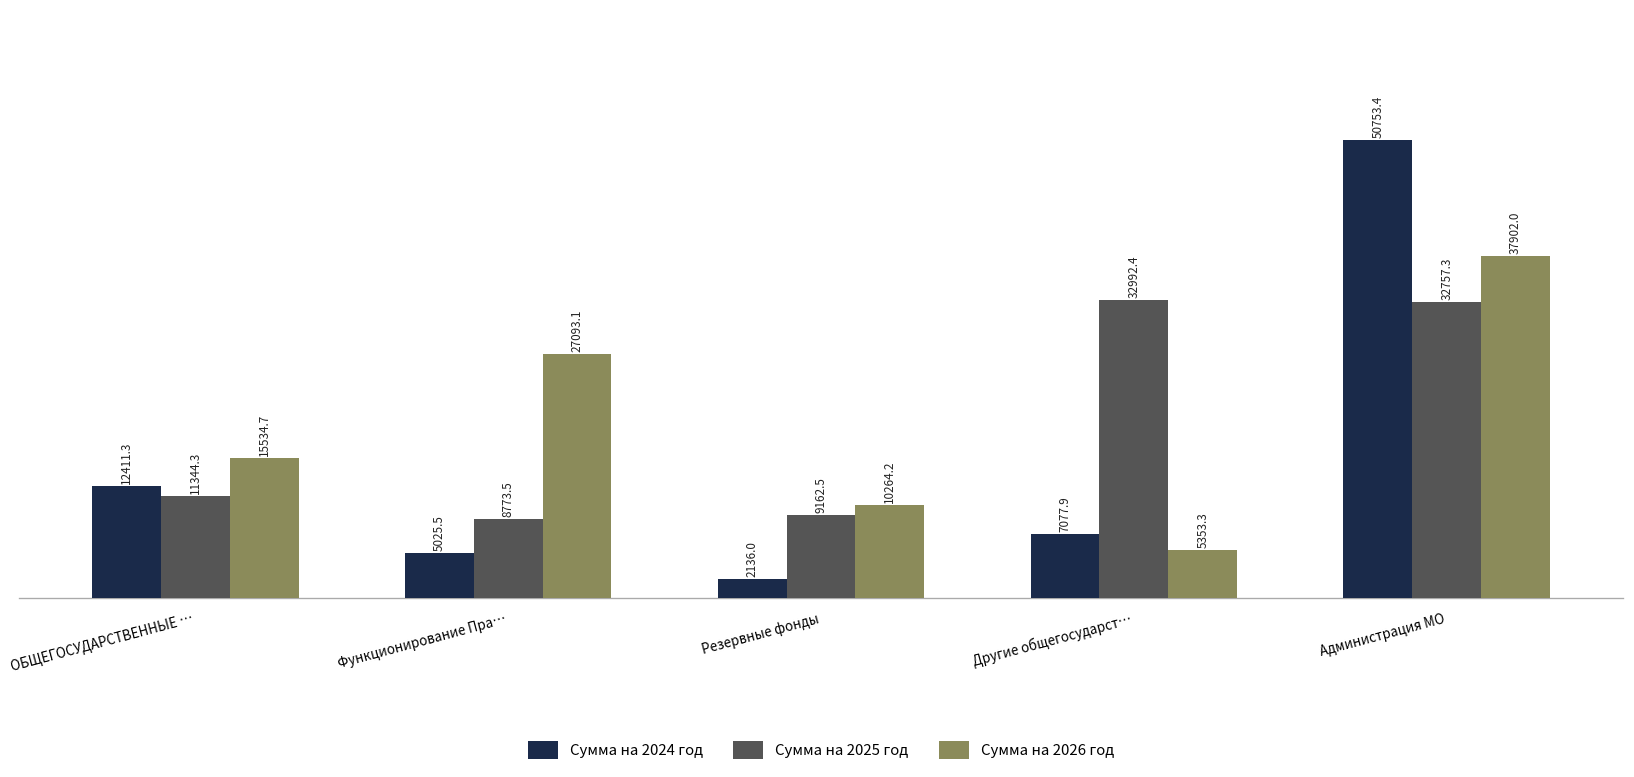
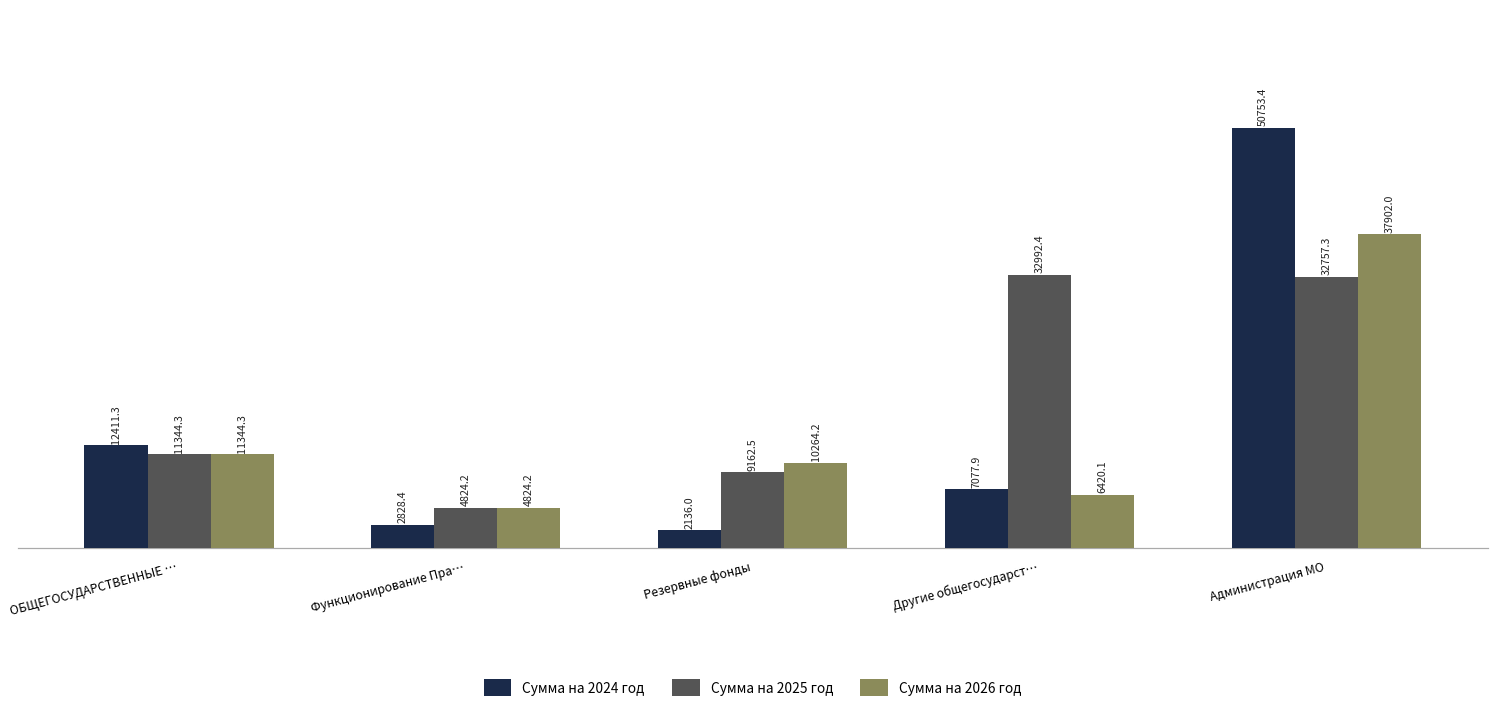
Сумма на 2026 год, ОБЩЕГОСУДАРСТВЕННЫЕ …: 15534.7 -> 11344.3
Сумма на 2024 год, Функционирование Пра…: 5025.5 -> 2828.4
Сумма на 2025 год, Функционирование Пра…: 8773.5 -> 4824.2
Сумма на 2026 год, Функционирование Пра…: 27093.1 -> 4824.2
Сумма на 2026 год, Другие общегосударст…: 5353.3 -> 6420.1
